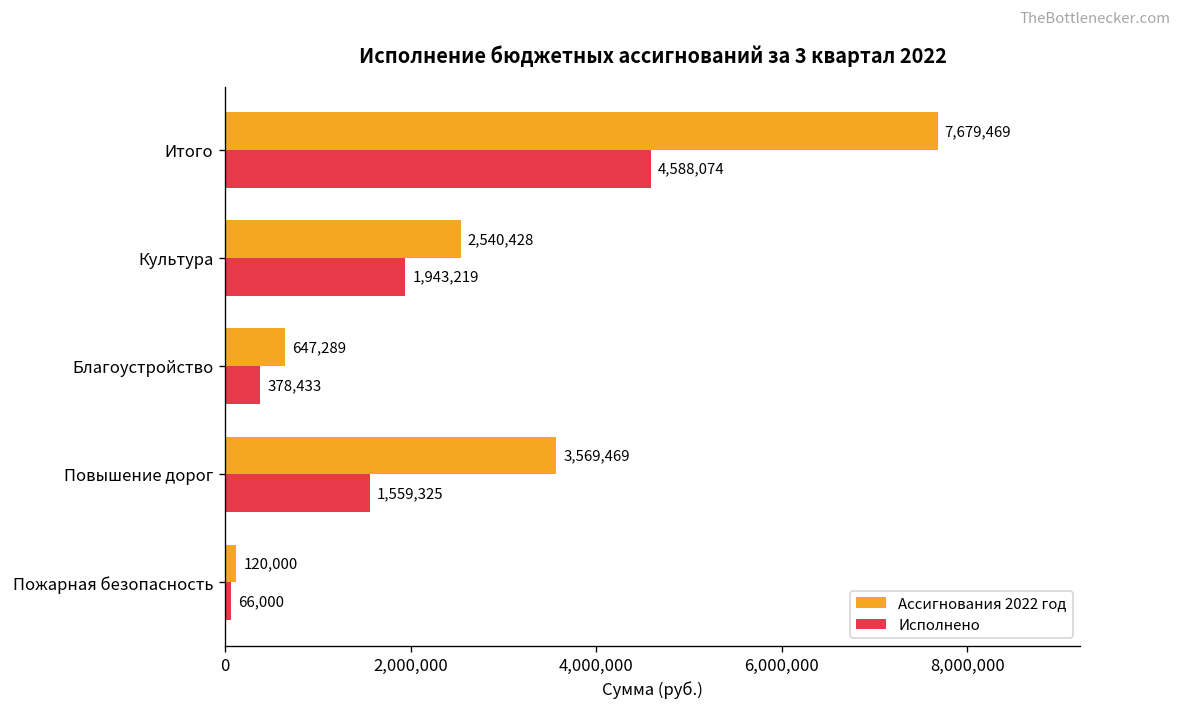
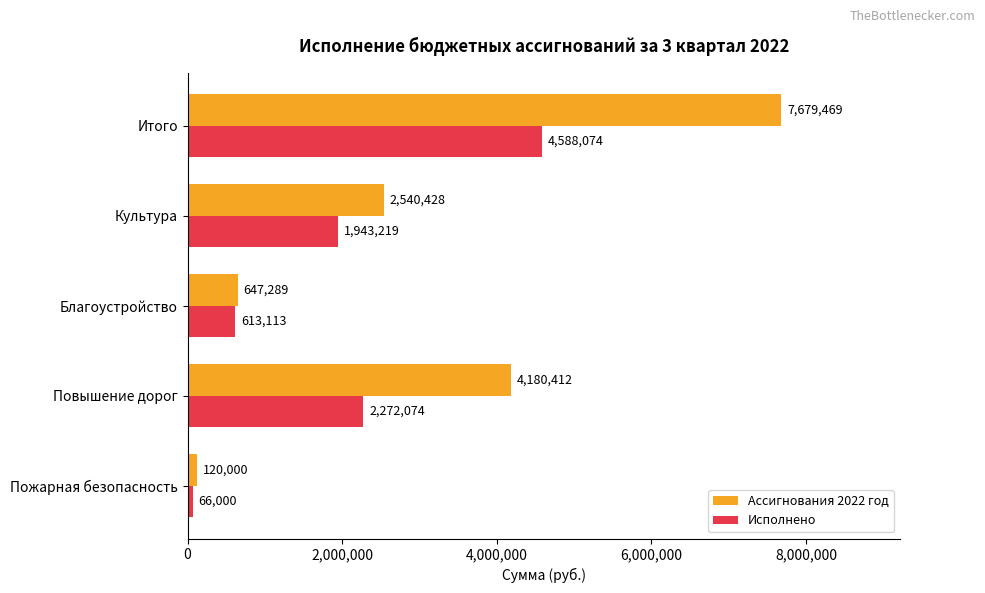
Исполнено, Благоустройство: 378,433 -> 613,113
Ассигнования 2022 год, Повышение дорог: 3,569,469 -> 4,180,412
Исполнено, Повышение дорог: 1,559,325 -> 2,272,074
